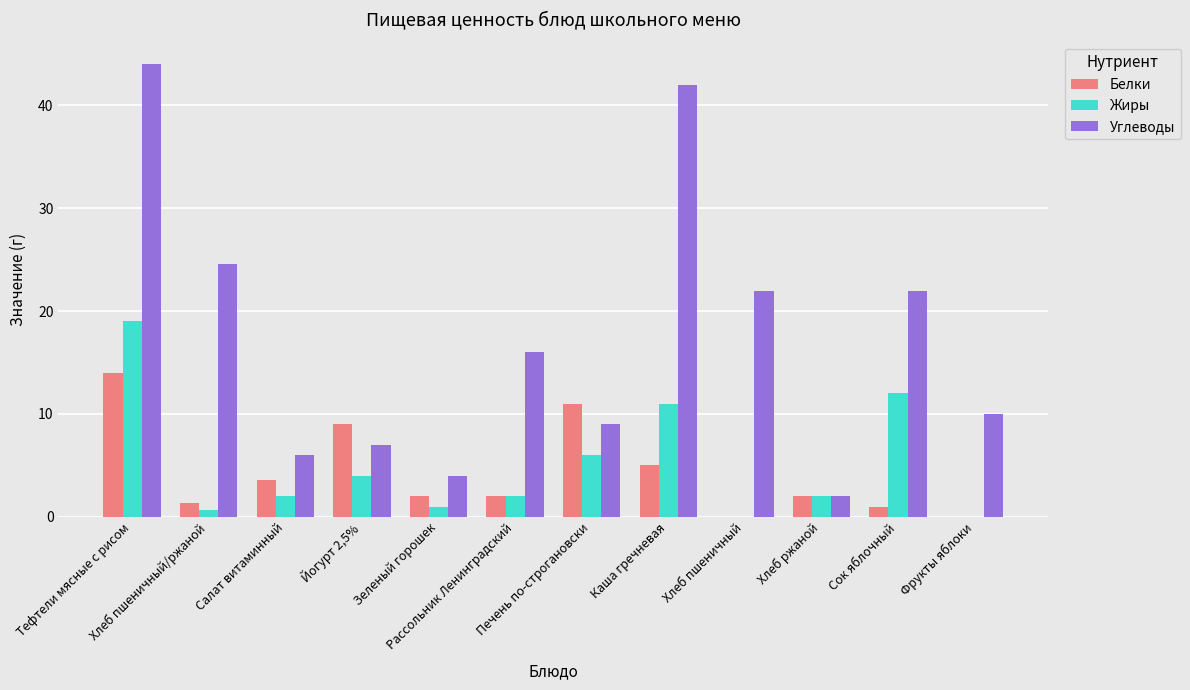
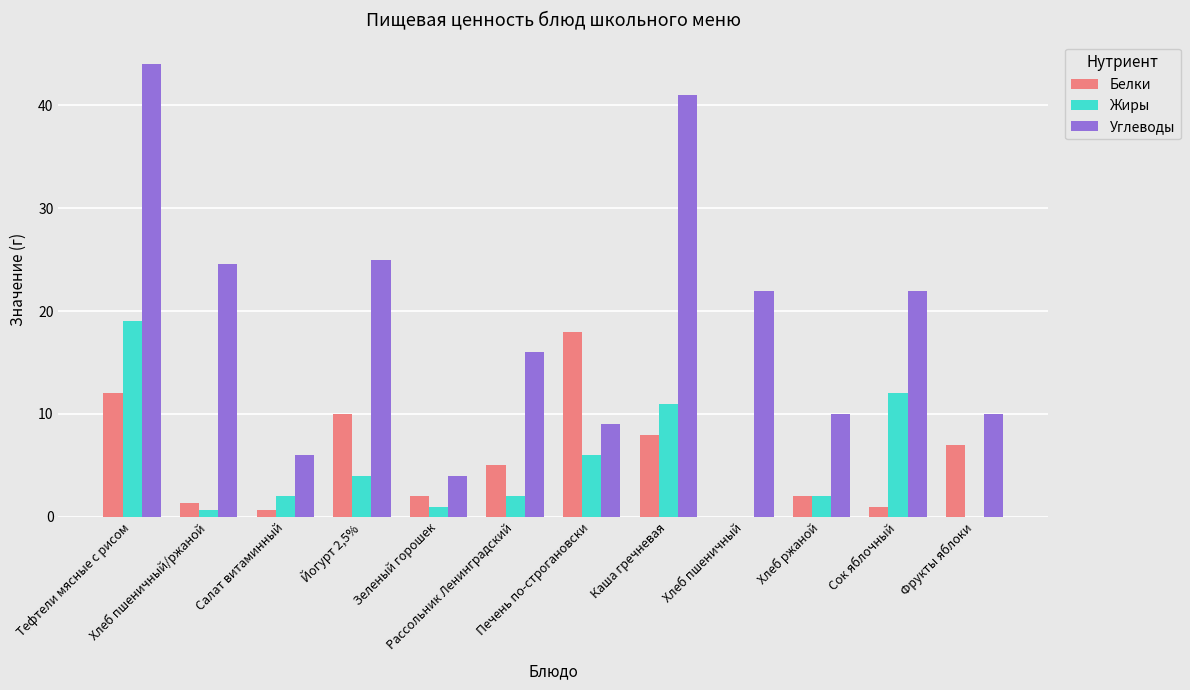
Белки, Тефтели мясные с рисом: 14 -> 12
Белки, Салат витаминный: 3.6 -> 0.7
Белки, Йогурт 2,5%: 9 -> 10
Углеводы, Йогурт 2,5%: 7 -> 25
Белки, Рассольник Ленинградский: 2 -> 5
Белки, Печень по-строгановски: 11 -> 18
Белки, Каша гречневая: 5 -> 8
Углеводы, Каша гречневая: 42 -> 41
Углеводы, Хлеб ржаной: 2 -> 10
Белки, Фрукты яблоки: 0 -> 7
